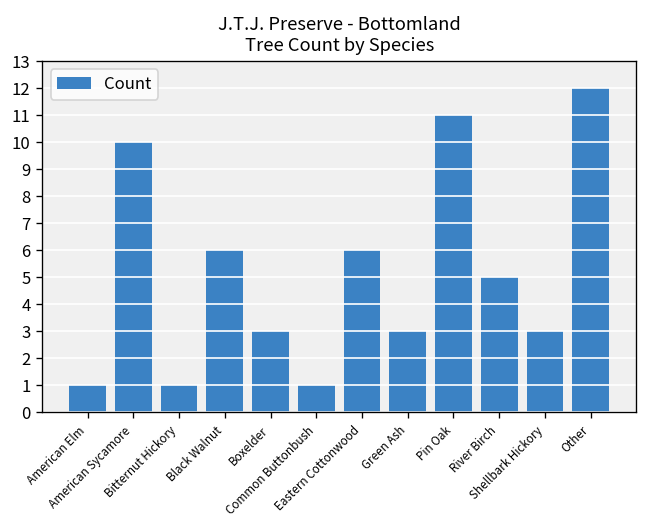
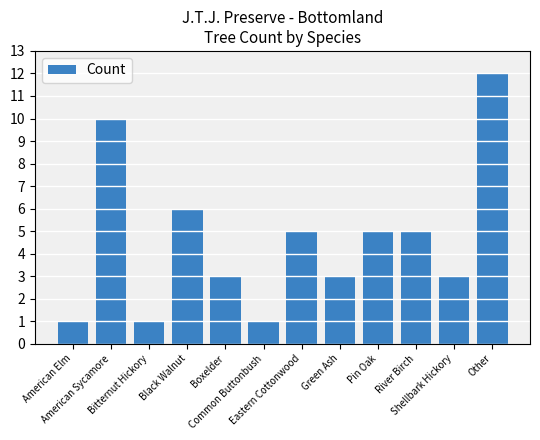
Eastern Cottonwood: 6 -> 5
Pin Oak: 11 -> 5
